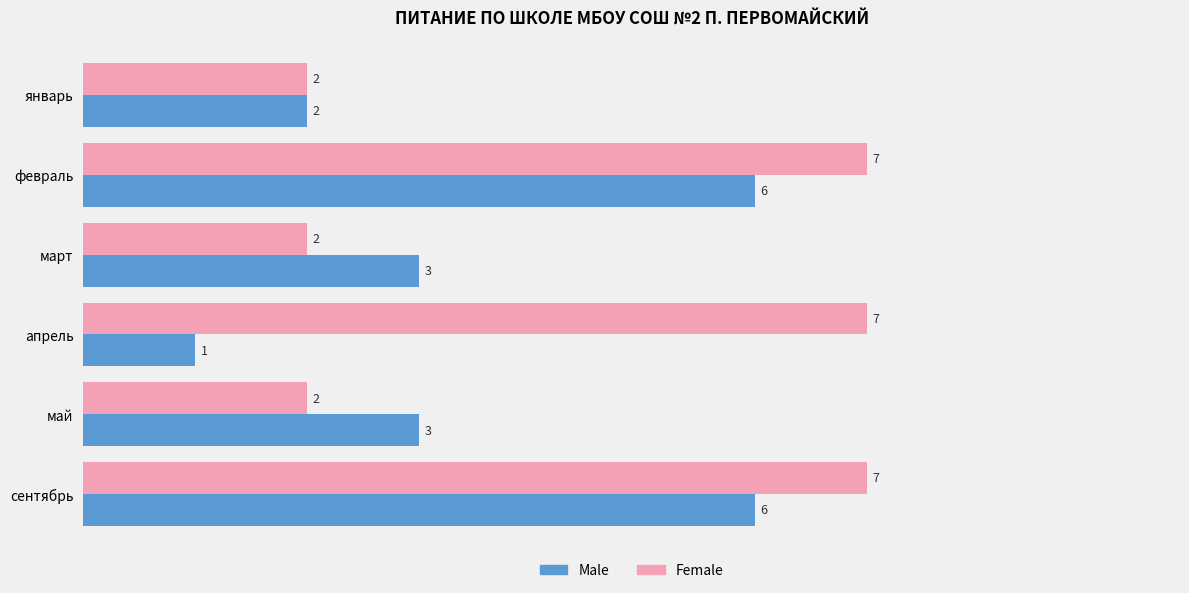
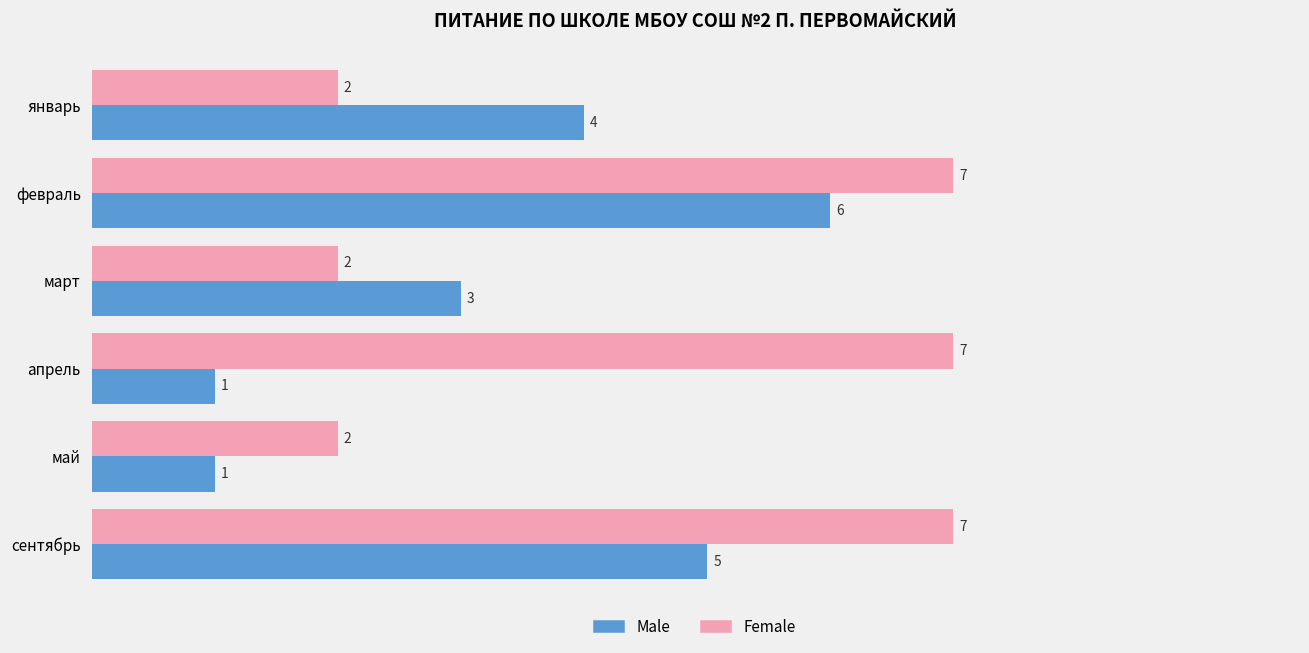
Male, январь: 2 -> 4
Male, май: 3 -> 1
Male, сентябрь: 6 -> 5
